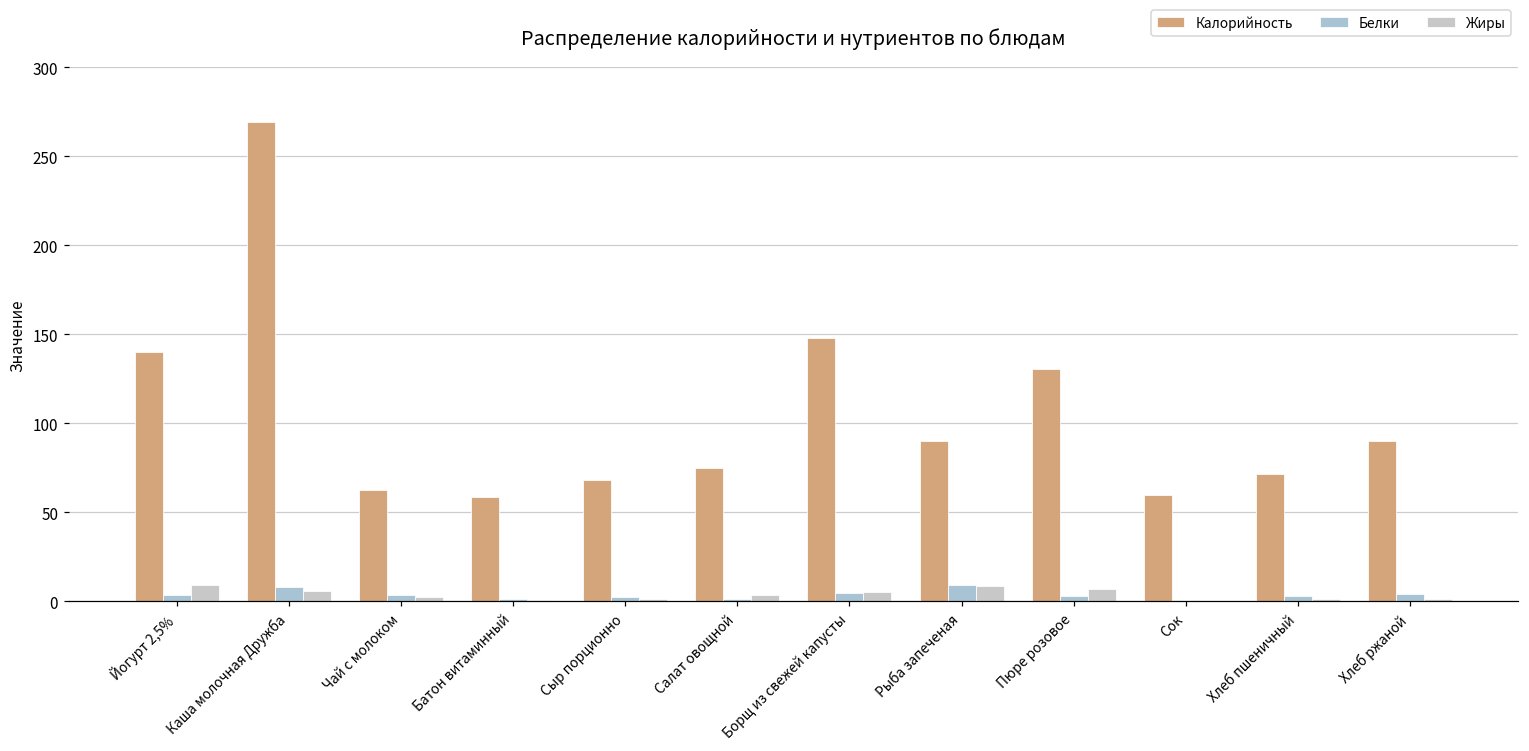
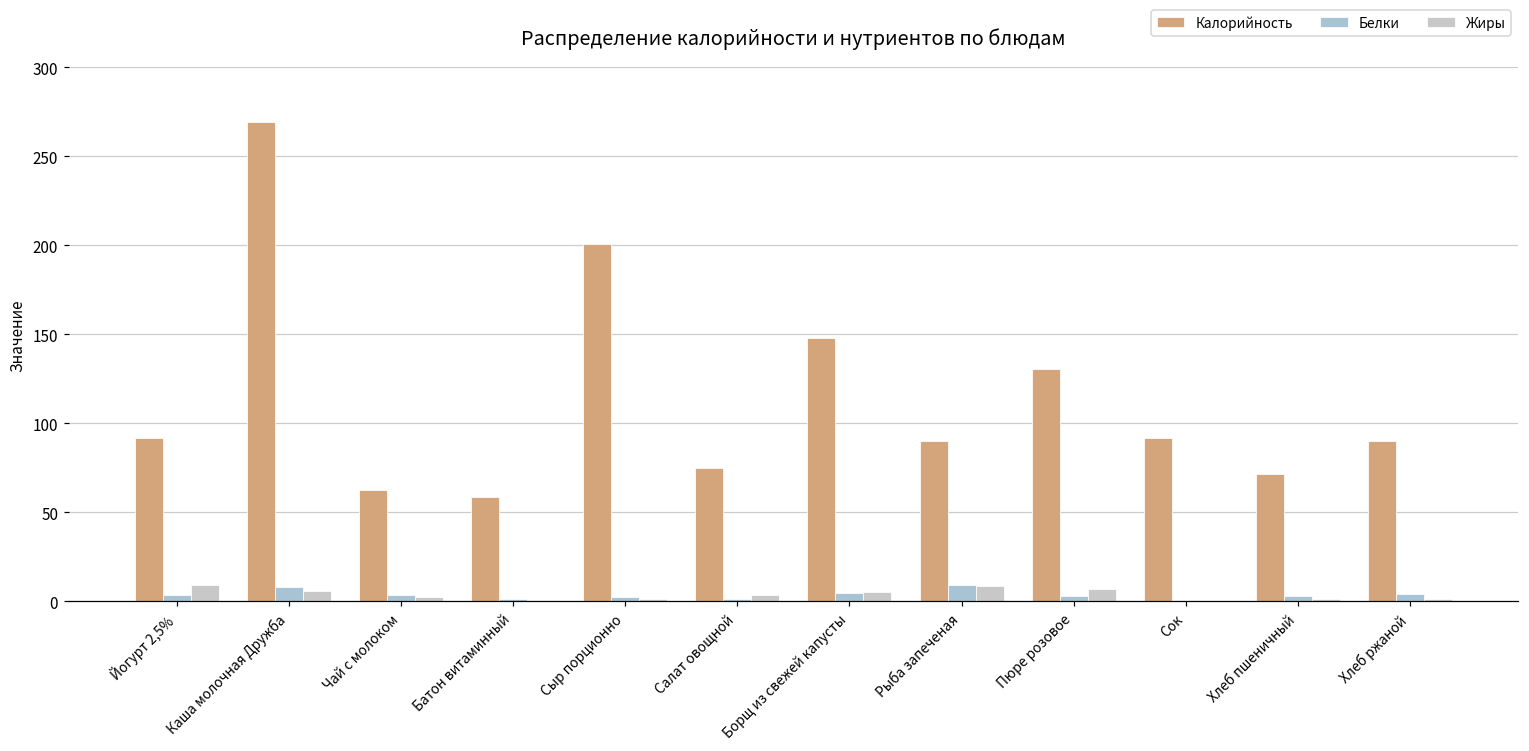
Калорийность, Йогурт 2,5%: 140 -> 92
Калорийность, Сыр порционно: 68 -> 201
Калорийность, Сок: 60 -> 92
